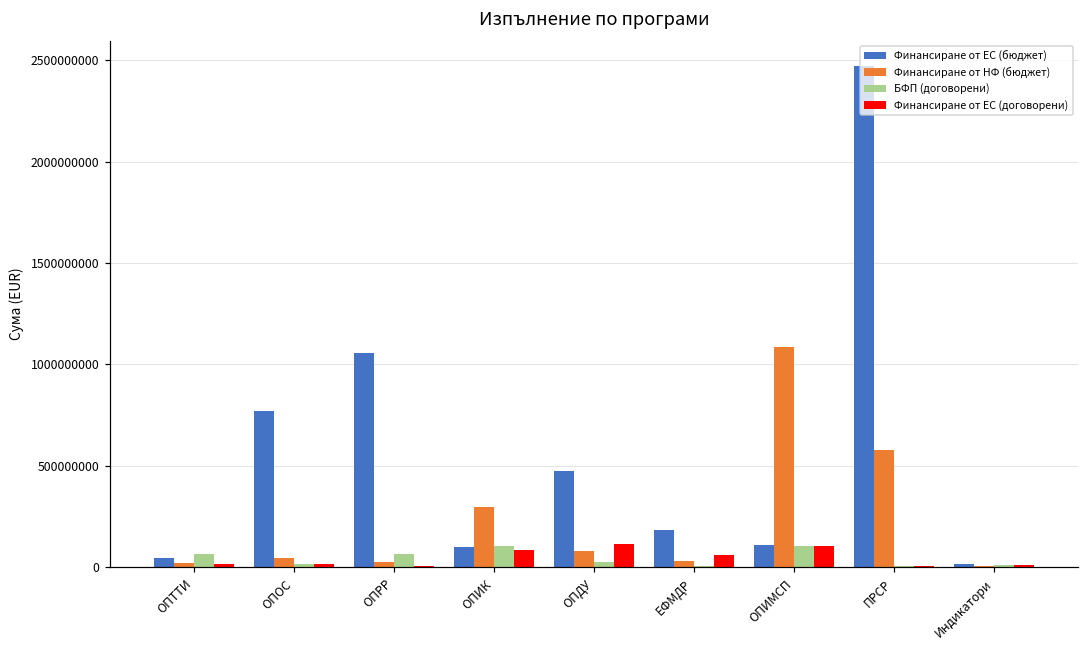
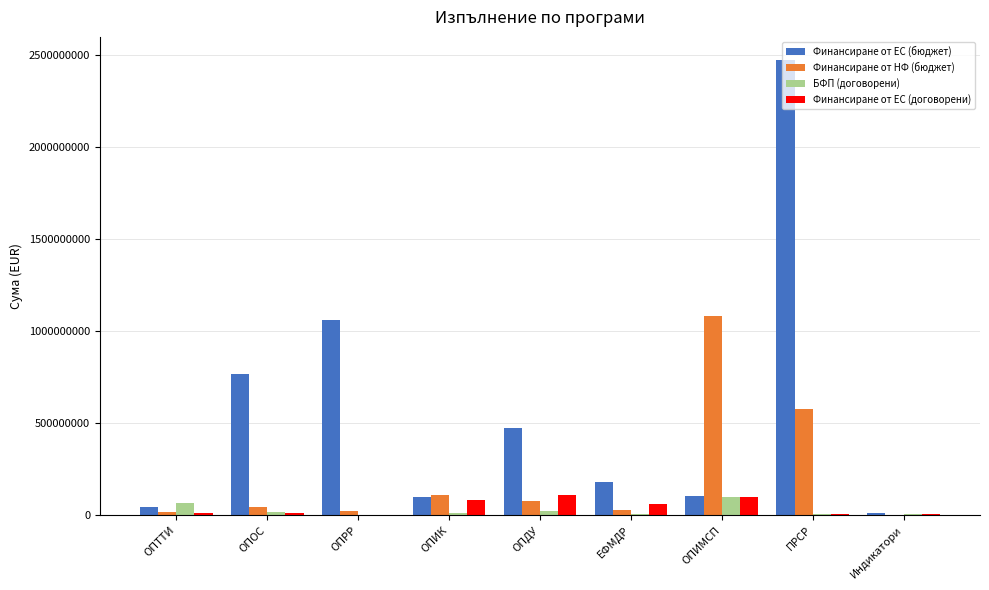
БФП (договорени), ОПРР: 60000000 -> 0
Финансиране от НФ (бюджет), ОПИК: 300000000 -> 110000000
БФП (договорени), ОПИК: 110000000 -> 10000000
